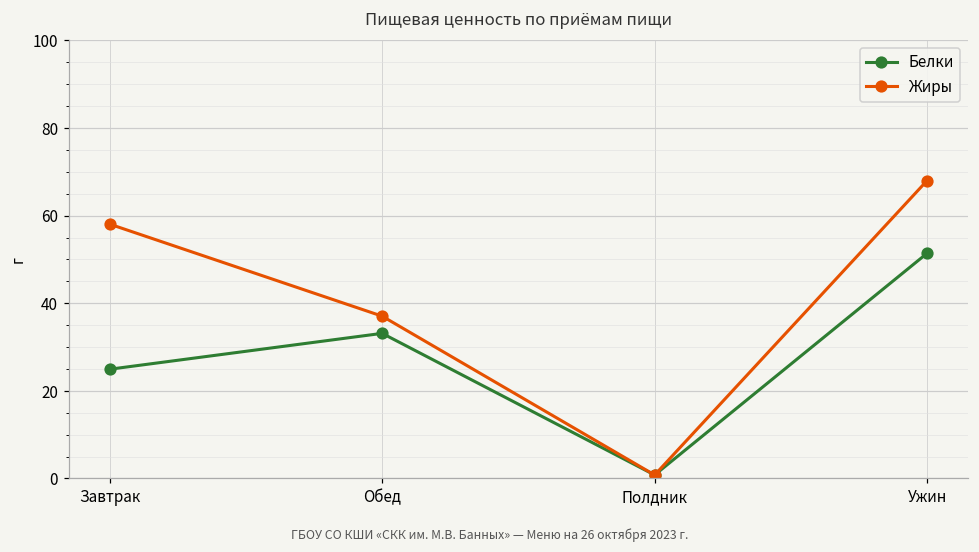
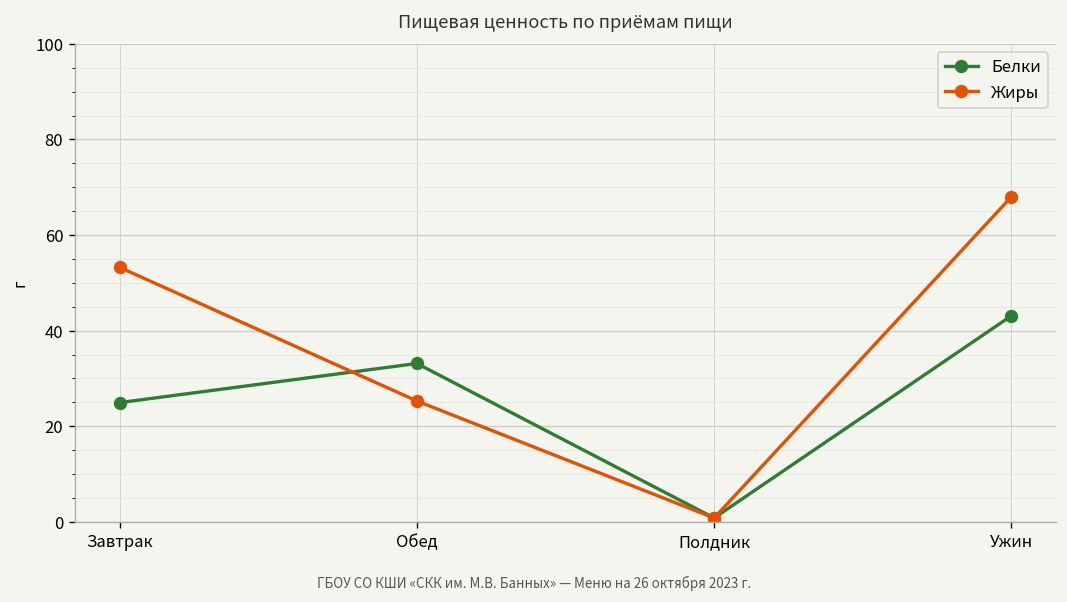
Жиры, Завтрак: 58 -> 53
Жиры, Обед: 37 -> 25
Белки, Ужин: 51 -> 43
